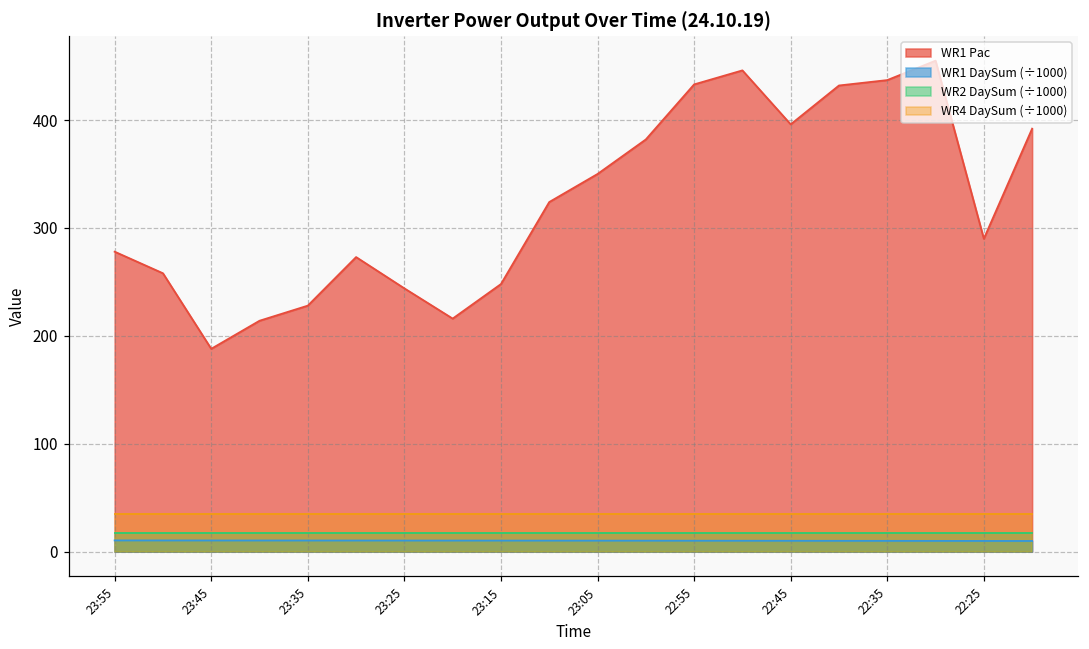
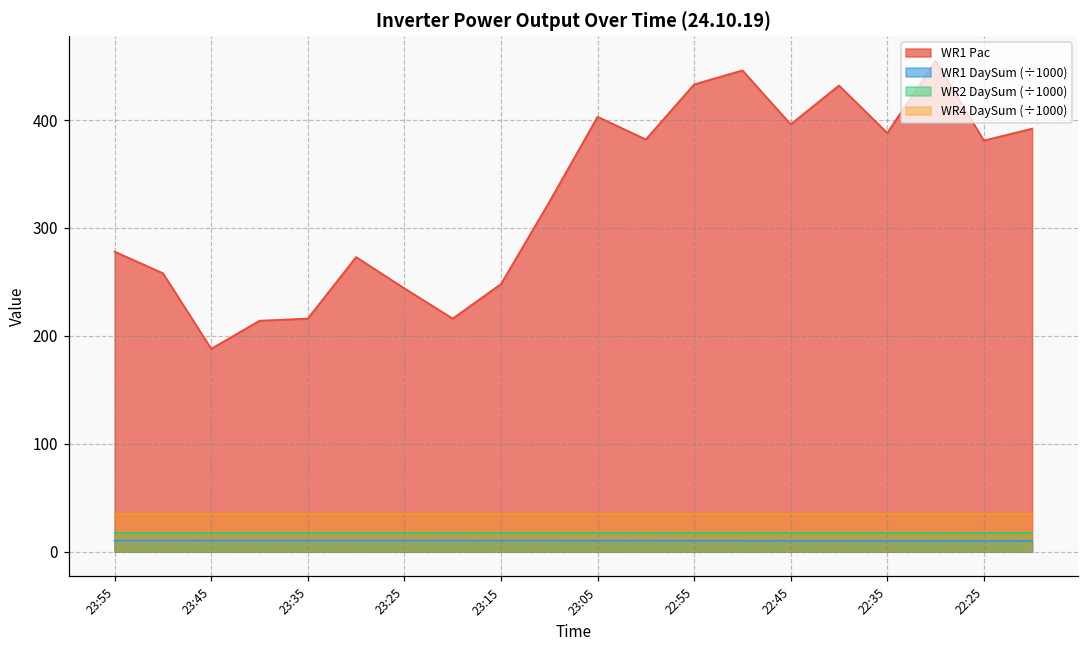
WR1 Pac, 23:35: 230 -> 220
WR1 Pac, 23:05: 350 -> 400
WR1 Pac, 22:35: 440 -> 390
WR1 Pac, 22:25: 290 -> 380
